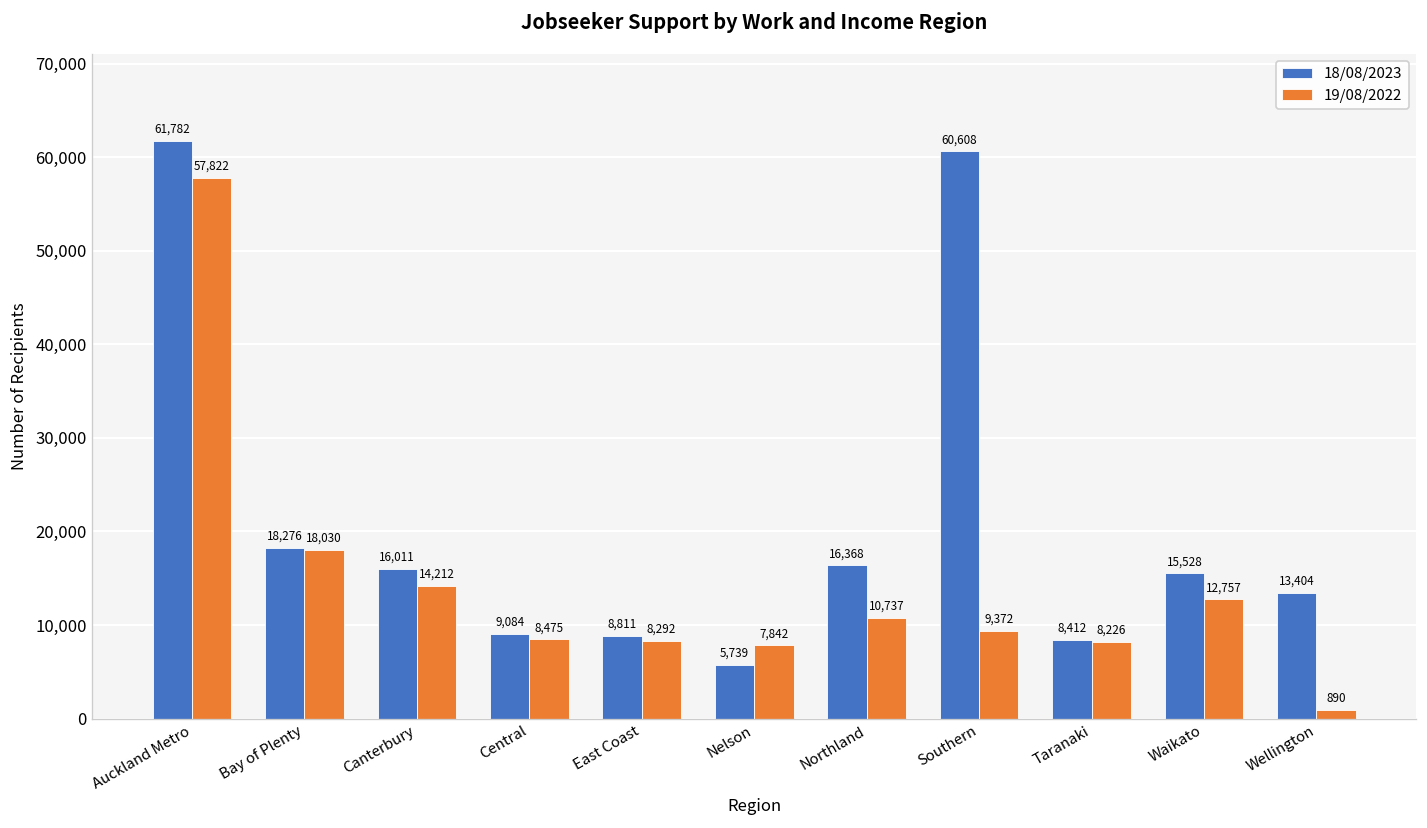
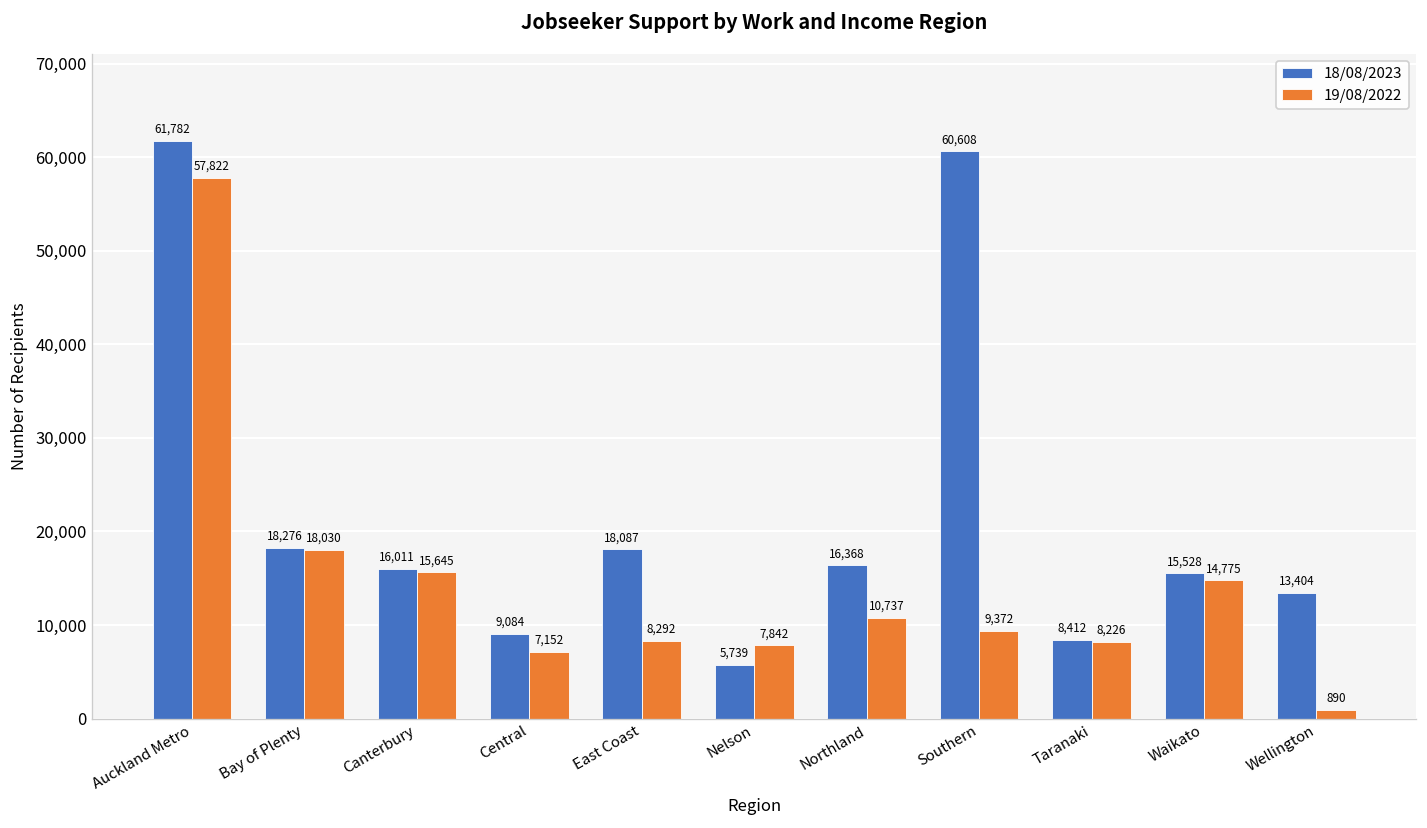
19/08/2022, Canterbury: 14,212 -> 15,645
19/08/2022, Central: 8,475 -> 7,152
18/08/2023, East Coast: 8,811 -> 18,087
19/08/2022, Waikato: 12,757 -> 14,775
